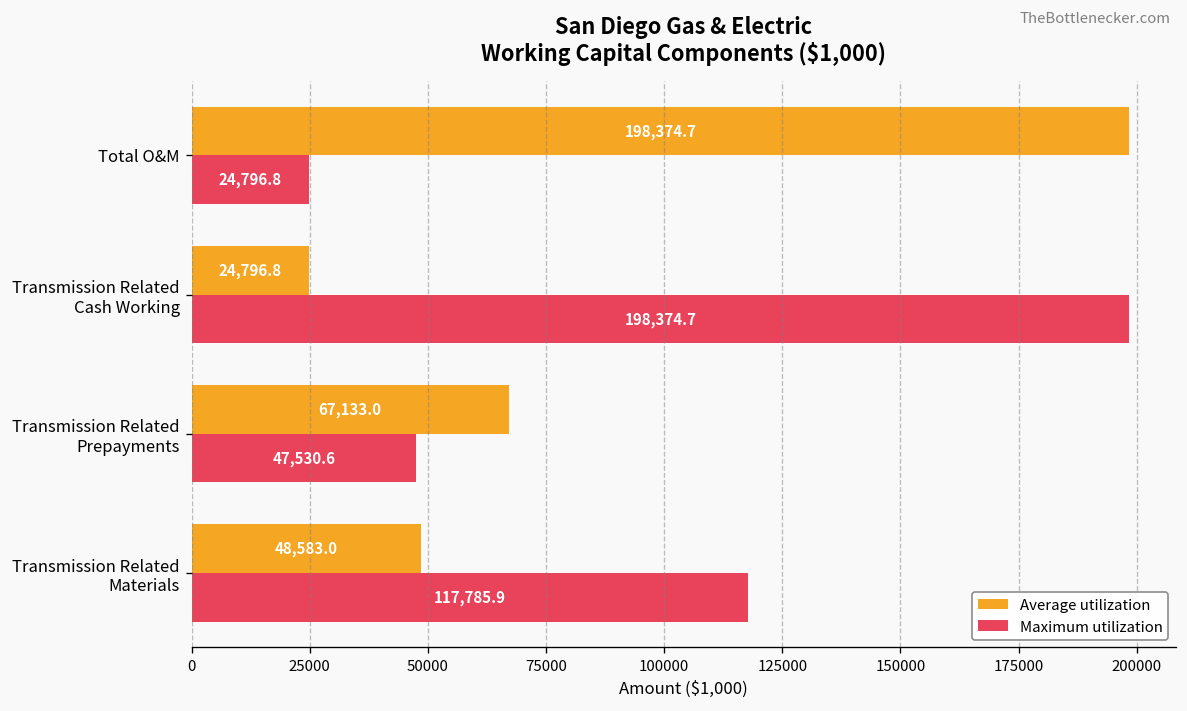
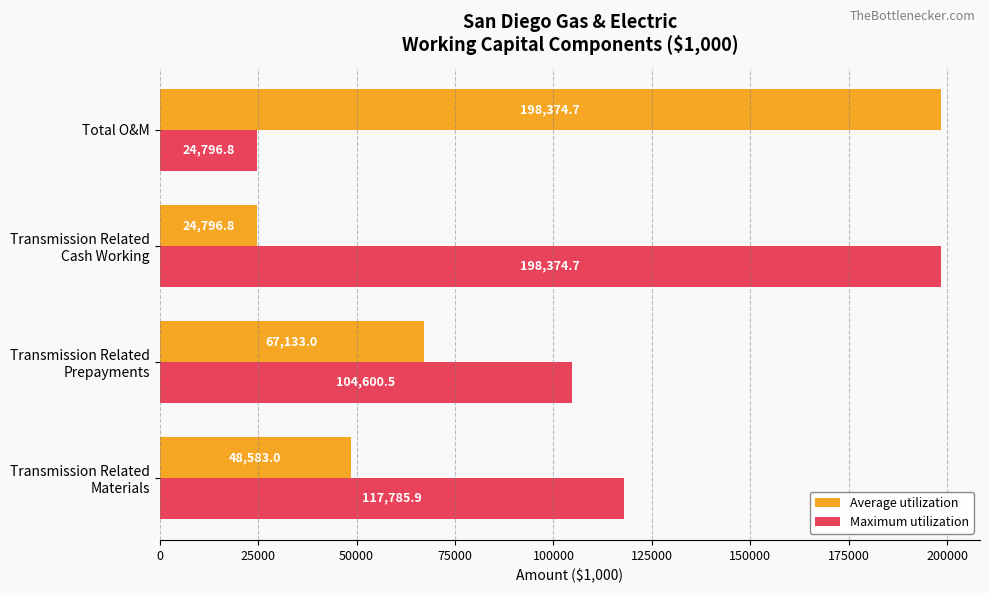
Maximum utilization, Transmission Related Prepayments: 47,530.6 -> 104,600.5
